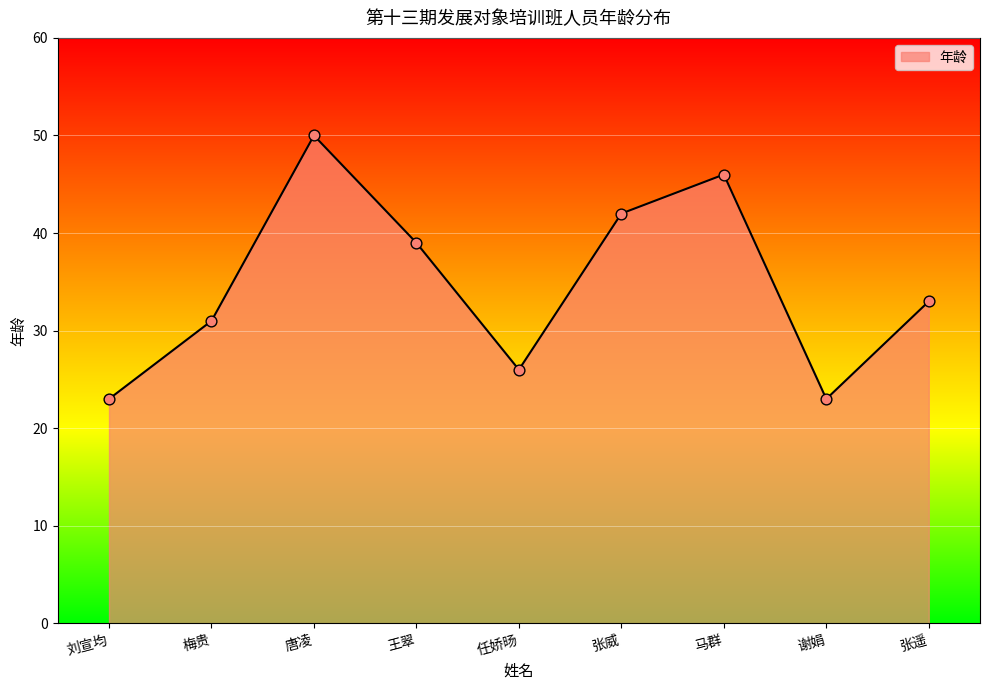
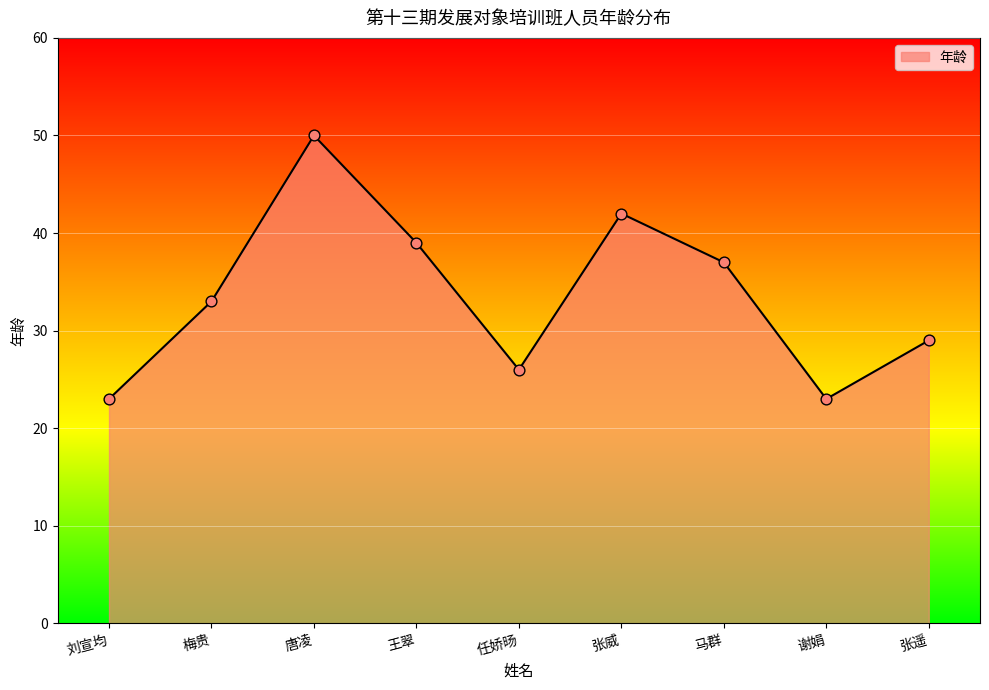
梅贵: 31 -> 33
马群: 46 -> 37
张遥: 33 -> 29
